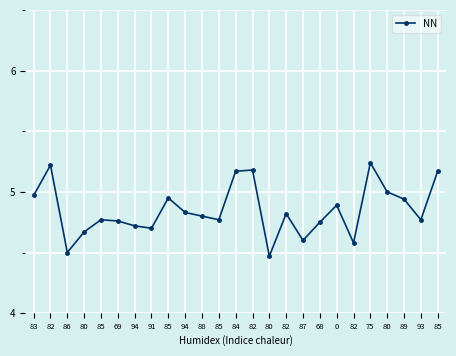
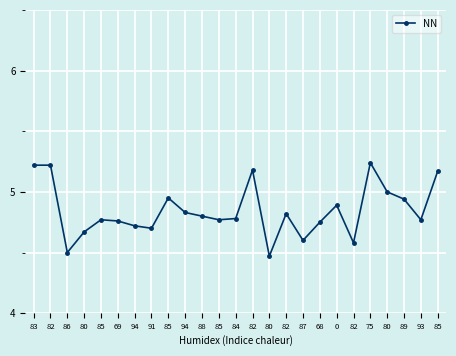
83: 4.97 -> 5.22
84: 5.17 -> 4.78
